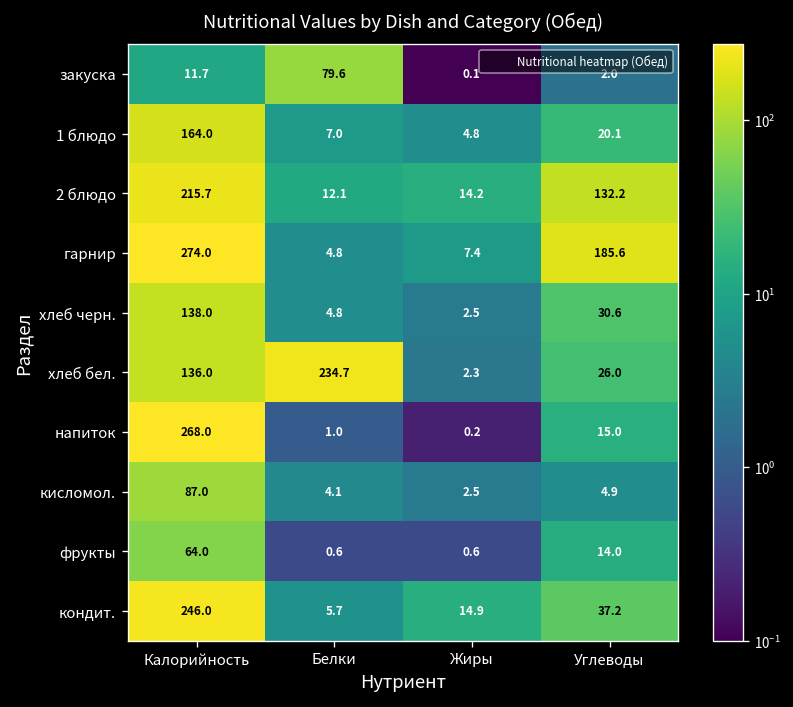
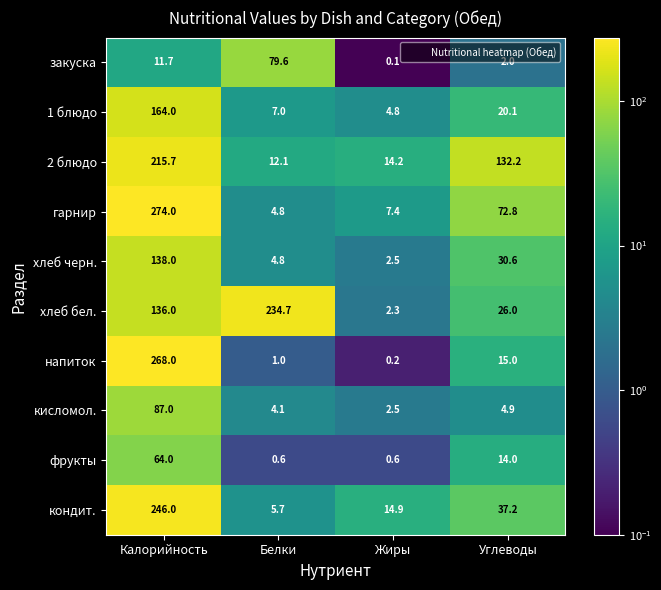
гарнир, Углеводы: 185.6 -> 72.8
